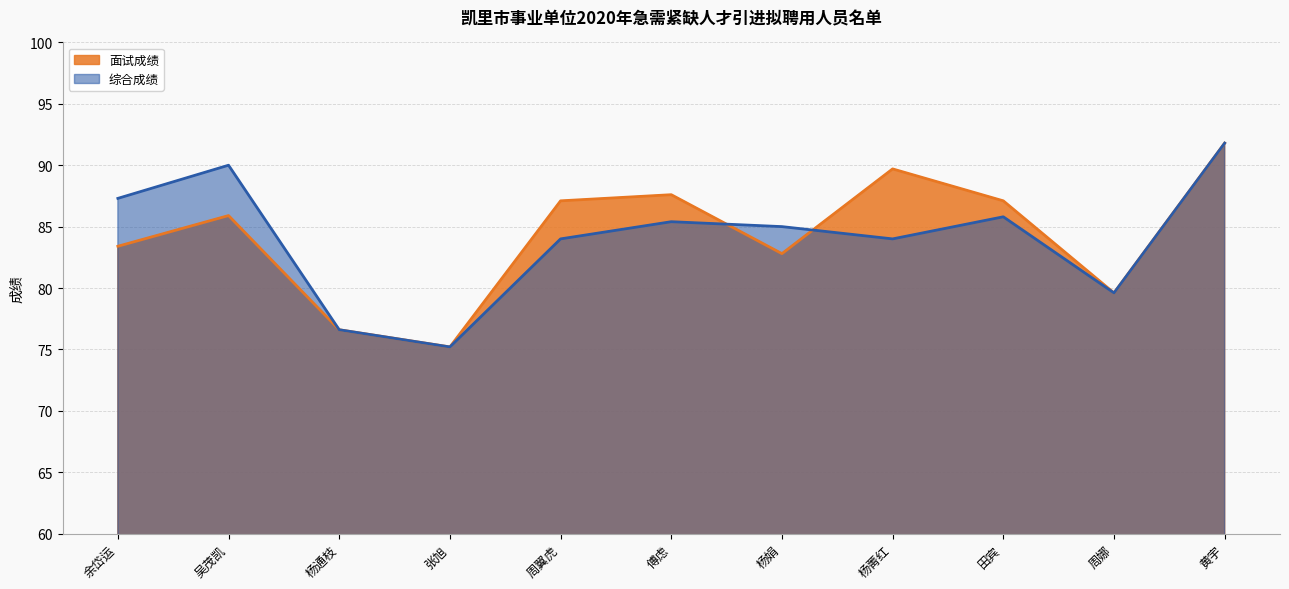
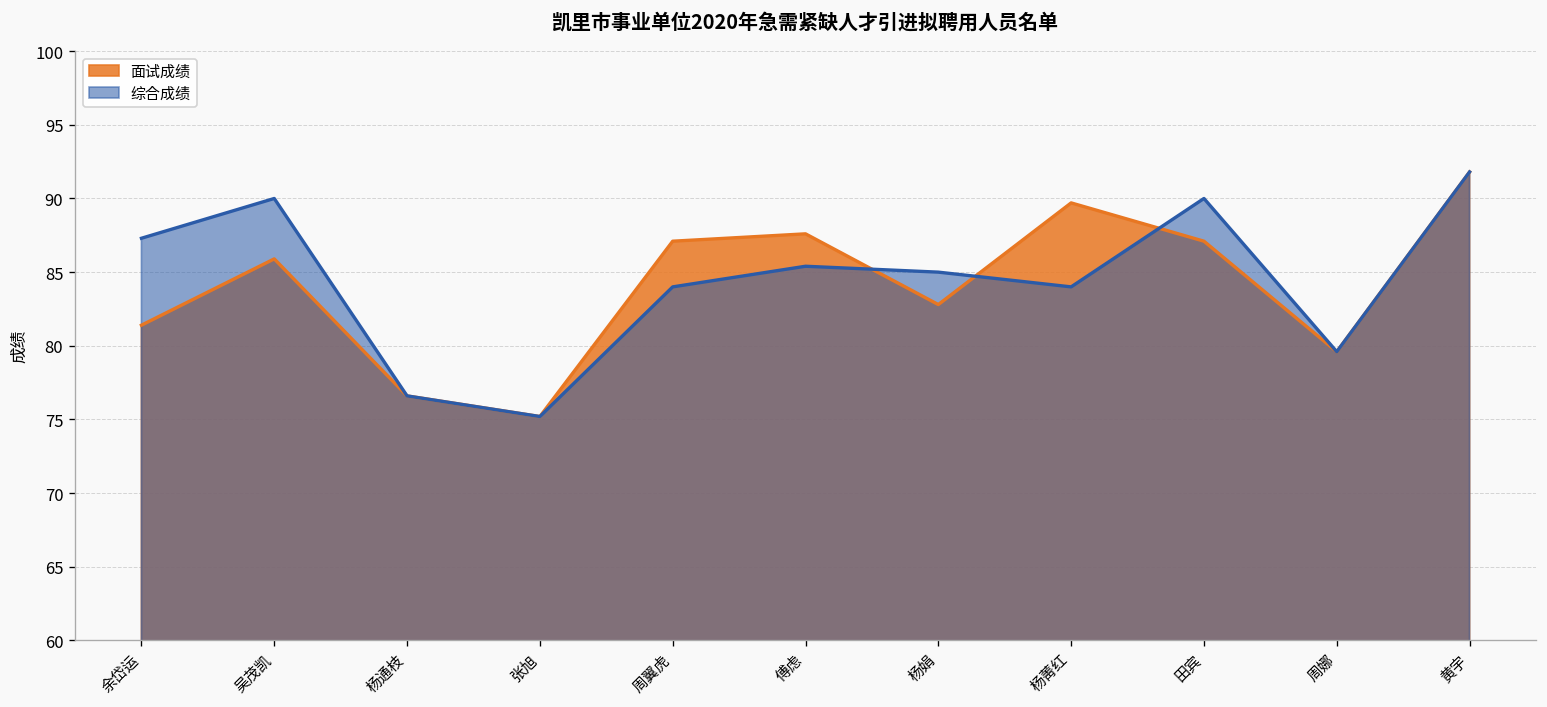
面试成绩, 余岱运: 83.4 -> 81.4
综合成绩, 田宾: 85.8 -> 90.0
